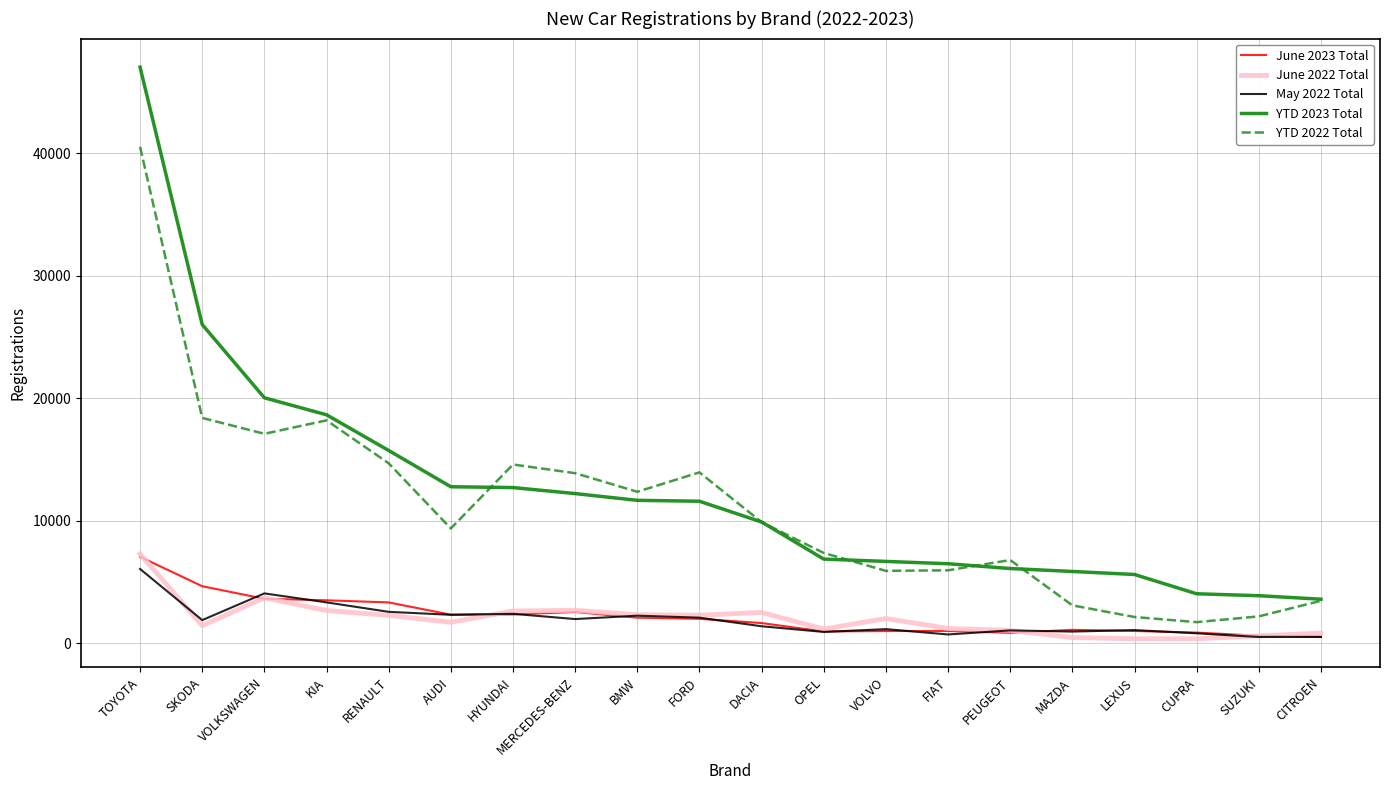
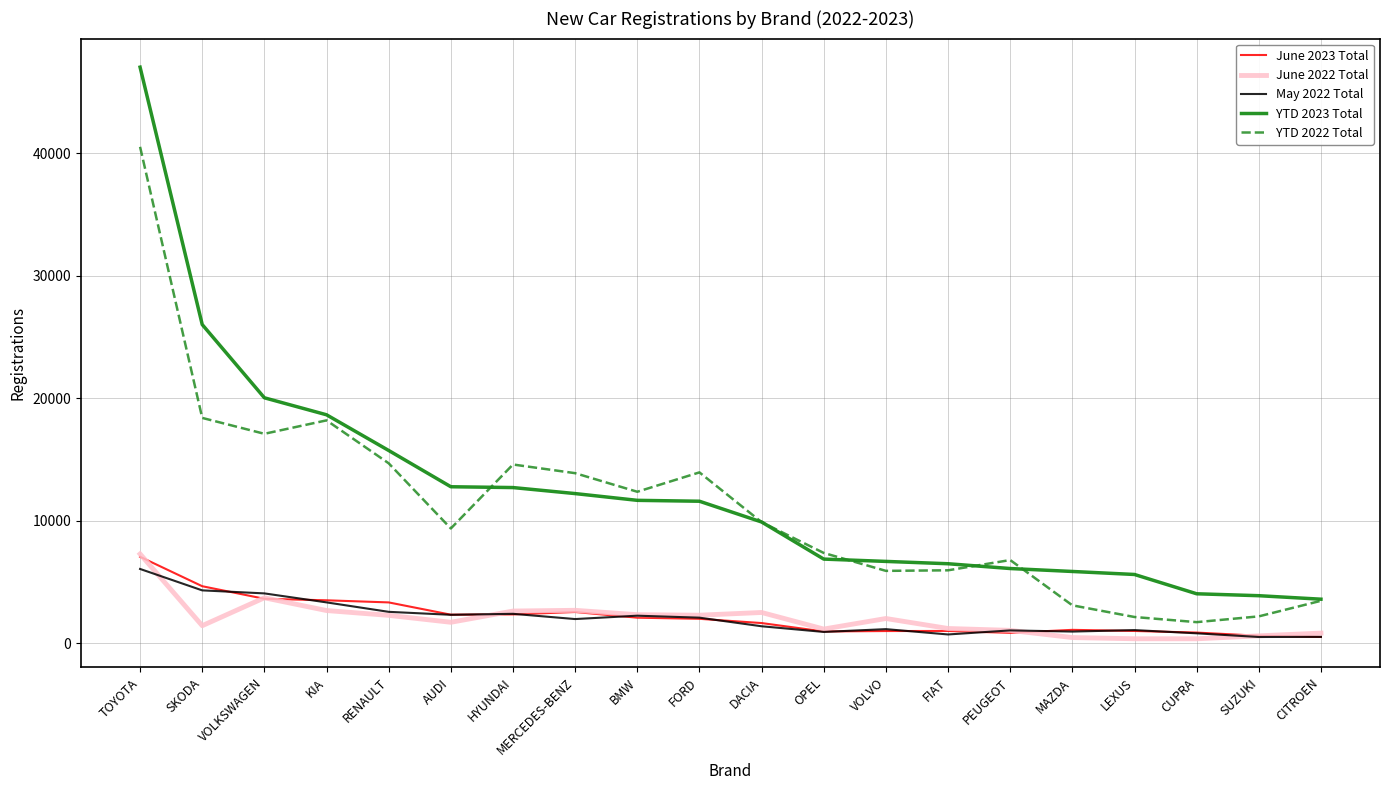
May 2022 Total, SKODA: 1900 -> 4300
